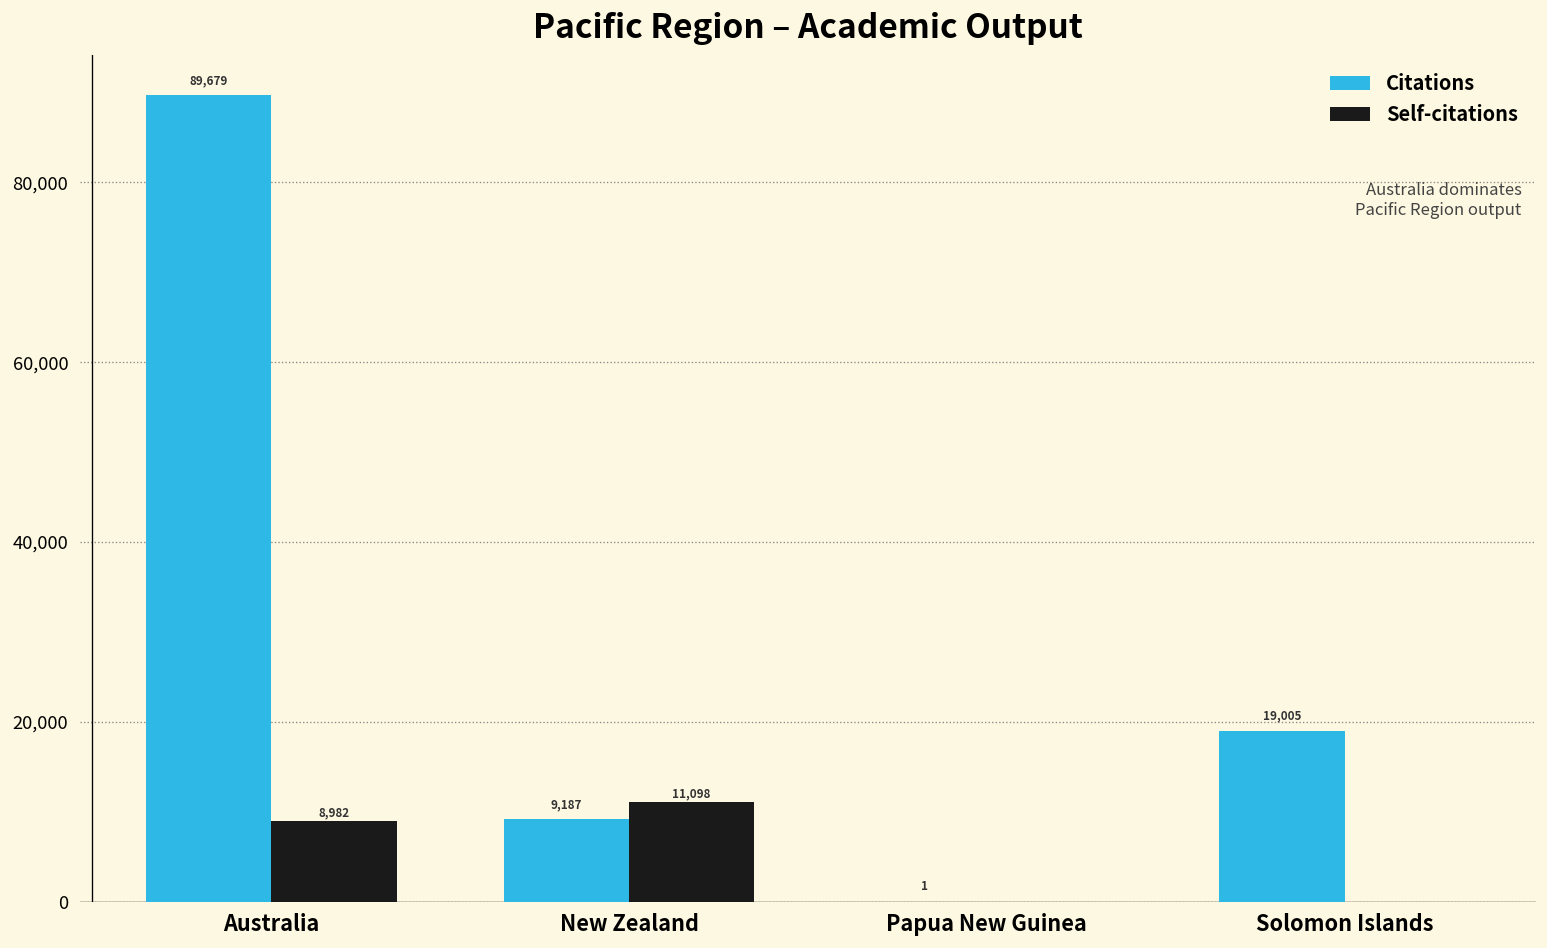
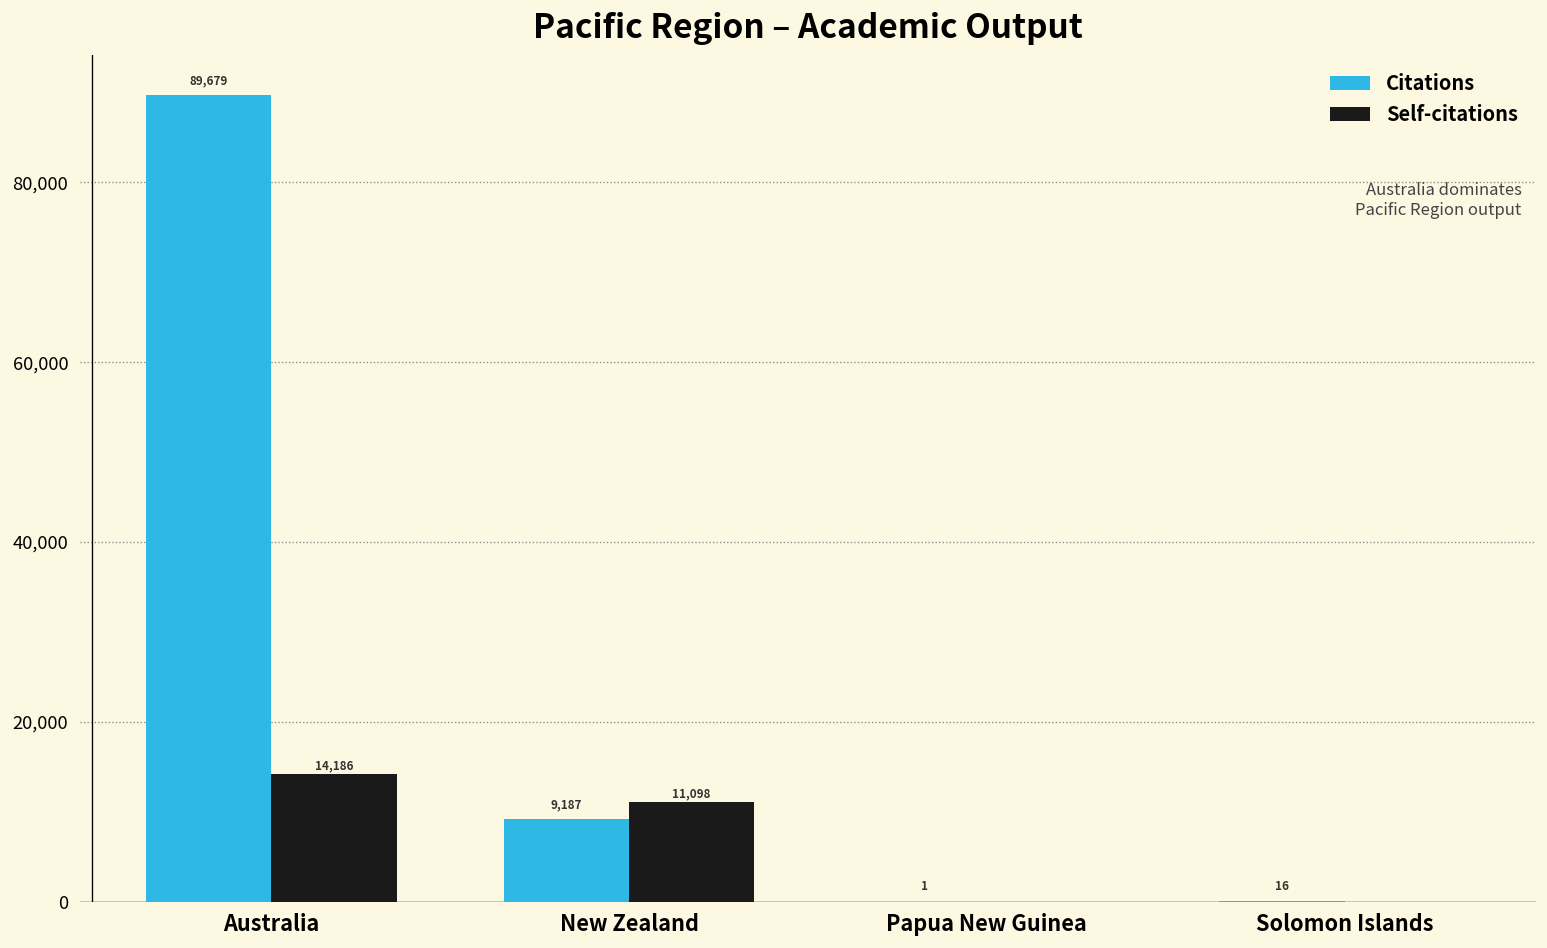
Self-citations, Australia: 8,982 -> 14,186
Citations, Solomon Islands: 19,005 -> 16
